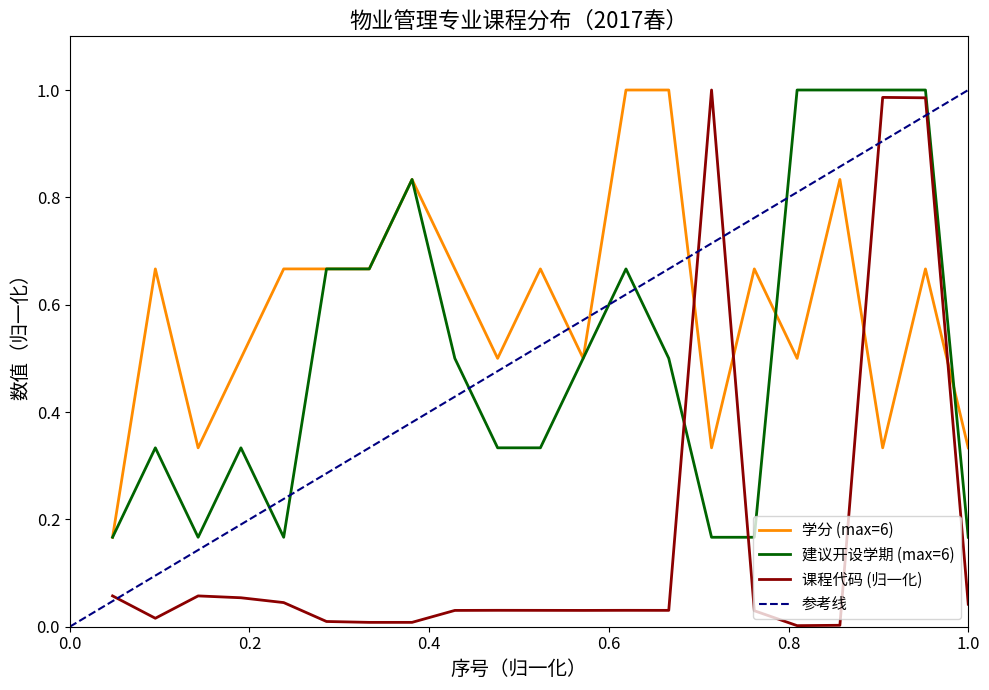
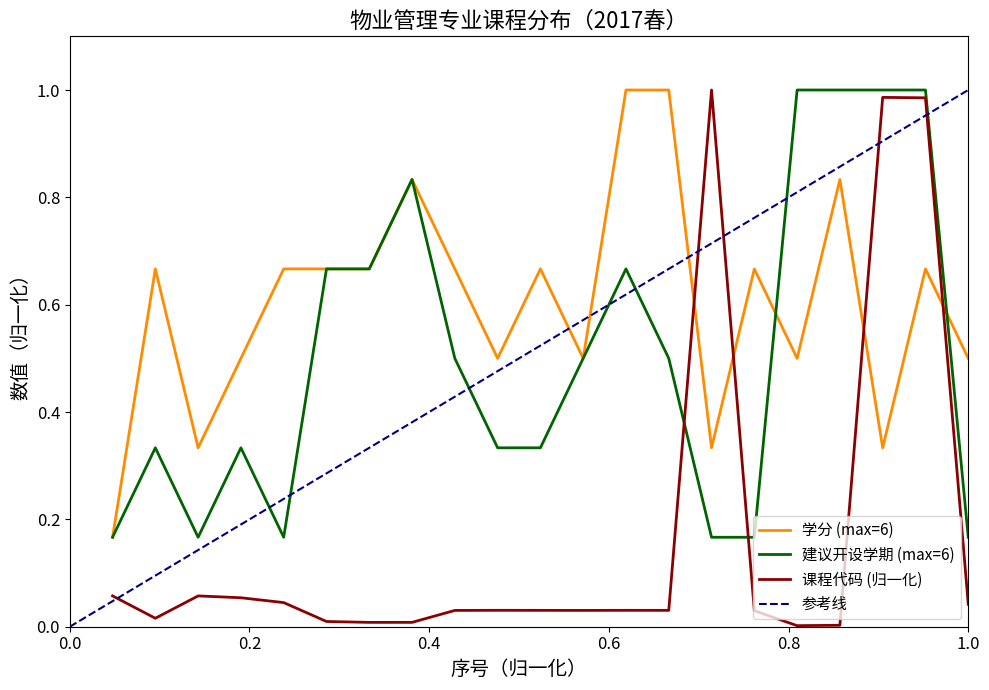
学分 (max=6), 1.0: 0.33 -> 0.50
